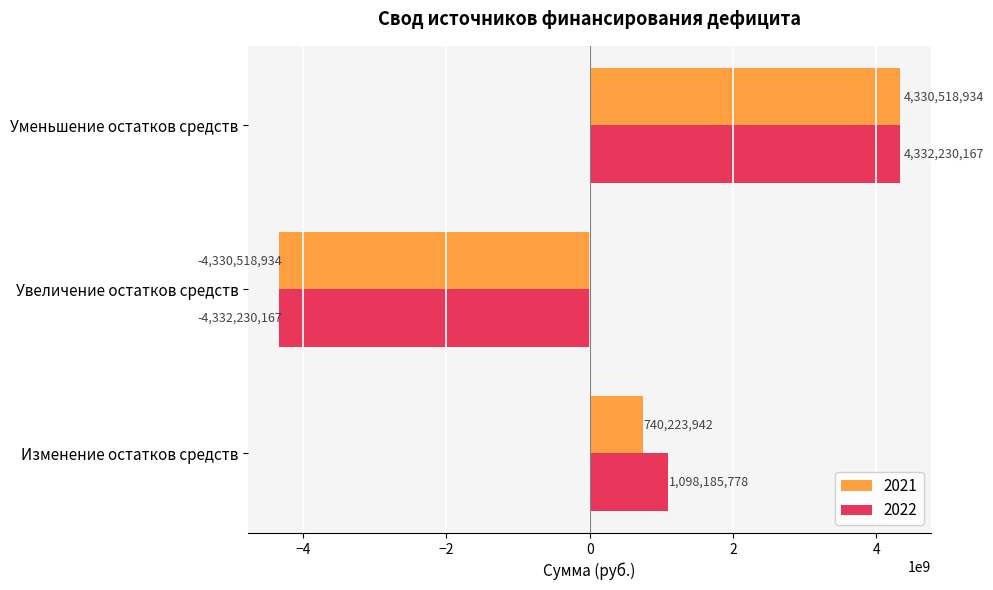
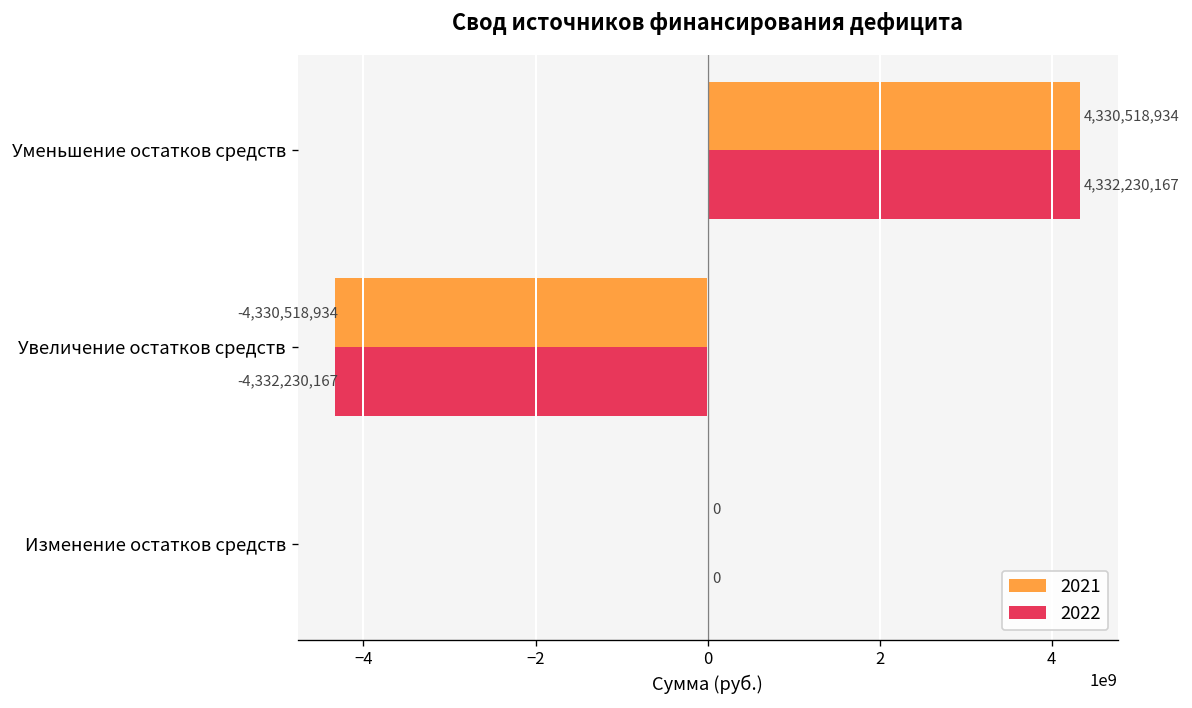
2021, Изменение остатков средств: 740,223,942 -> 0
2022, Изменение остатков средств: 1,098,185,778 -> 0
